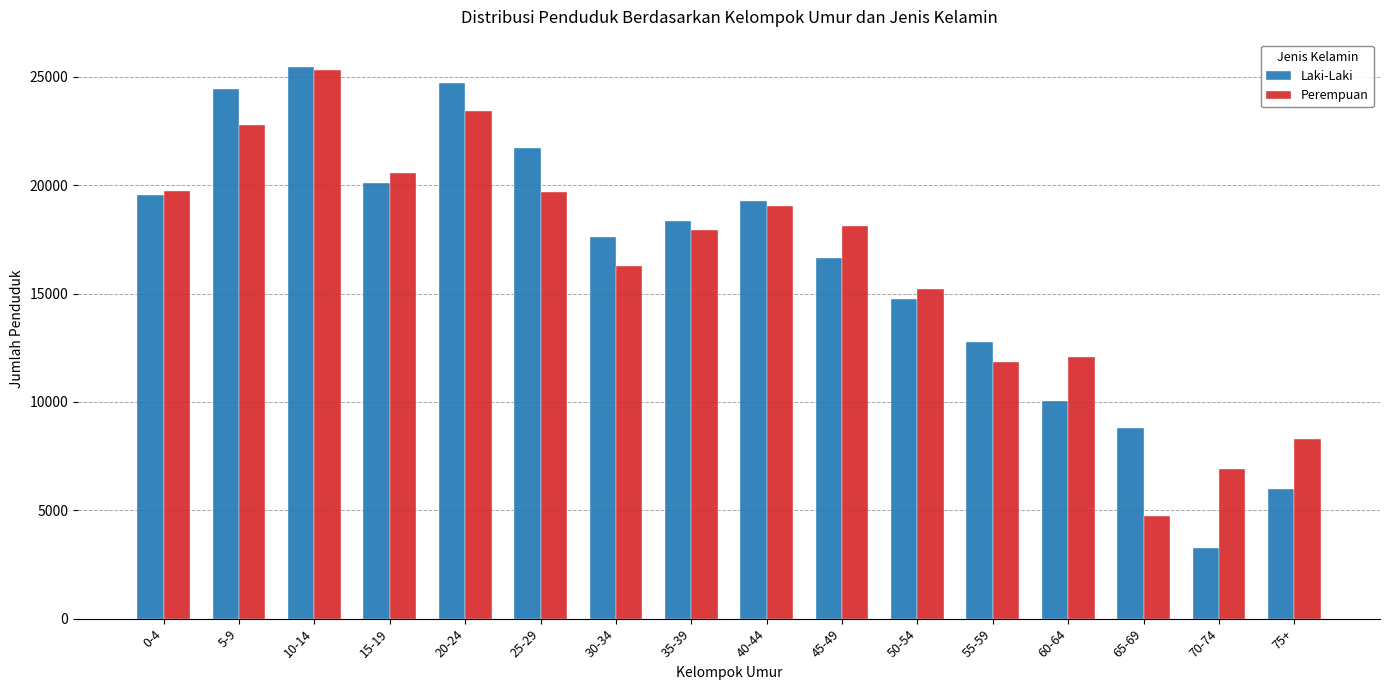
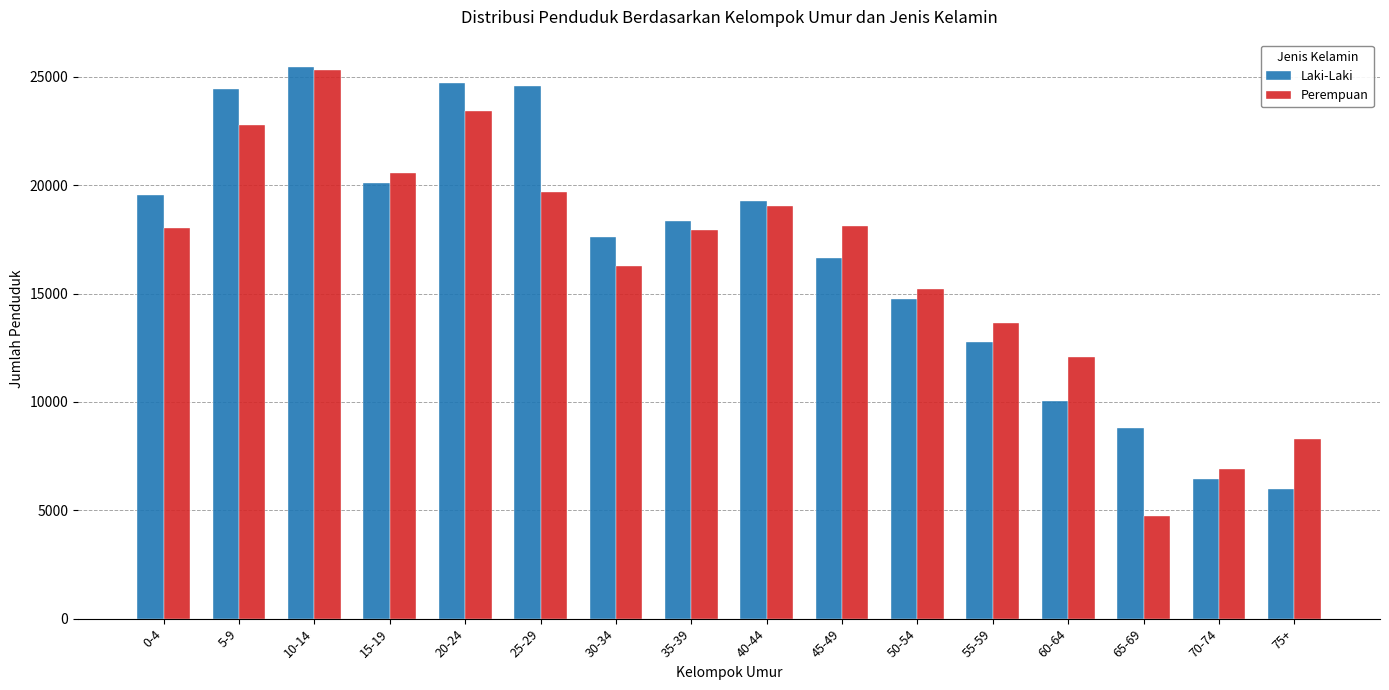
Perempuan, 0-4: 19700 -> 18100
Laki-Laki, 25-29: 21700 -> 24600
Perempuan, 55-59: 11800 -> 13600
Laki-Laki, 70-74: 3300 -> 6400
